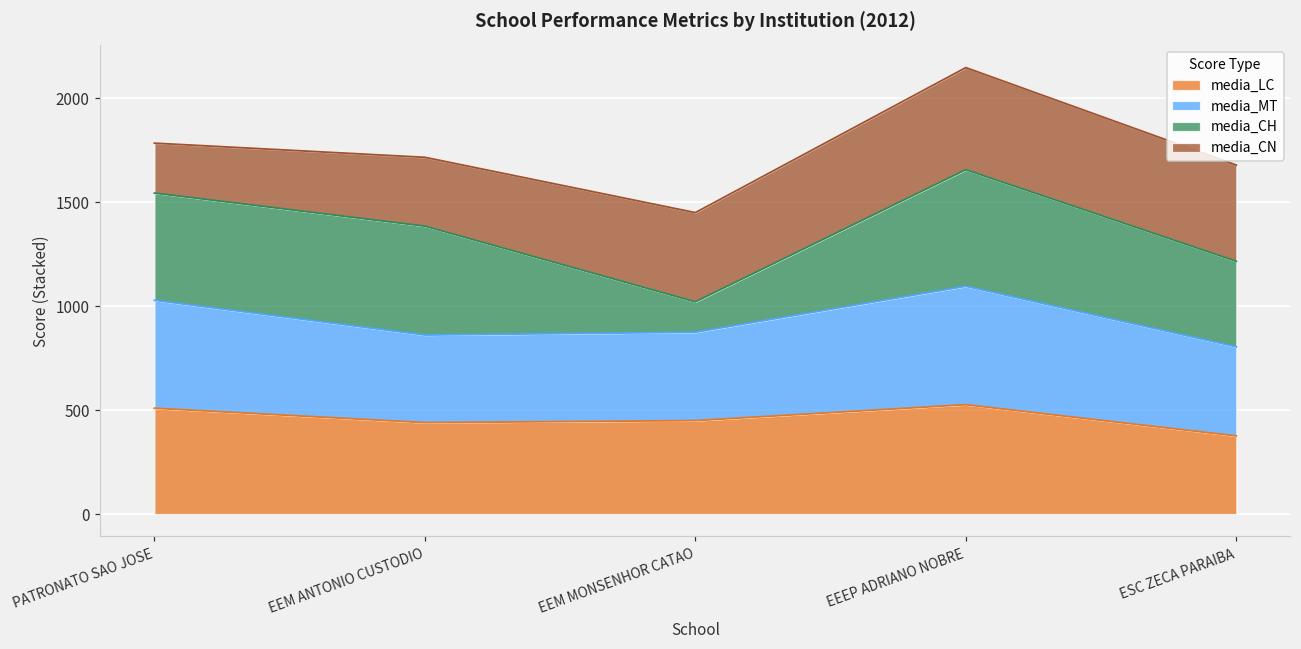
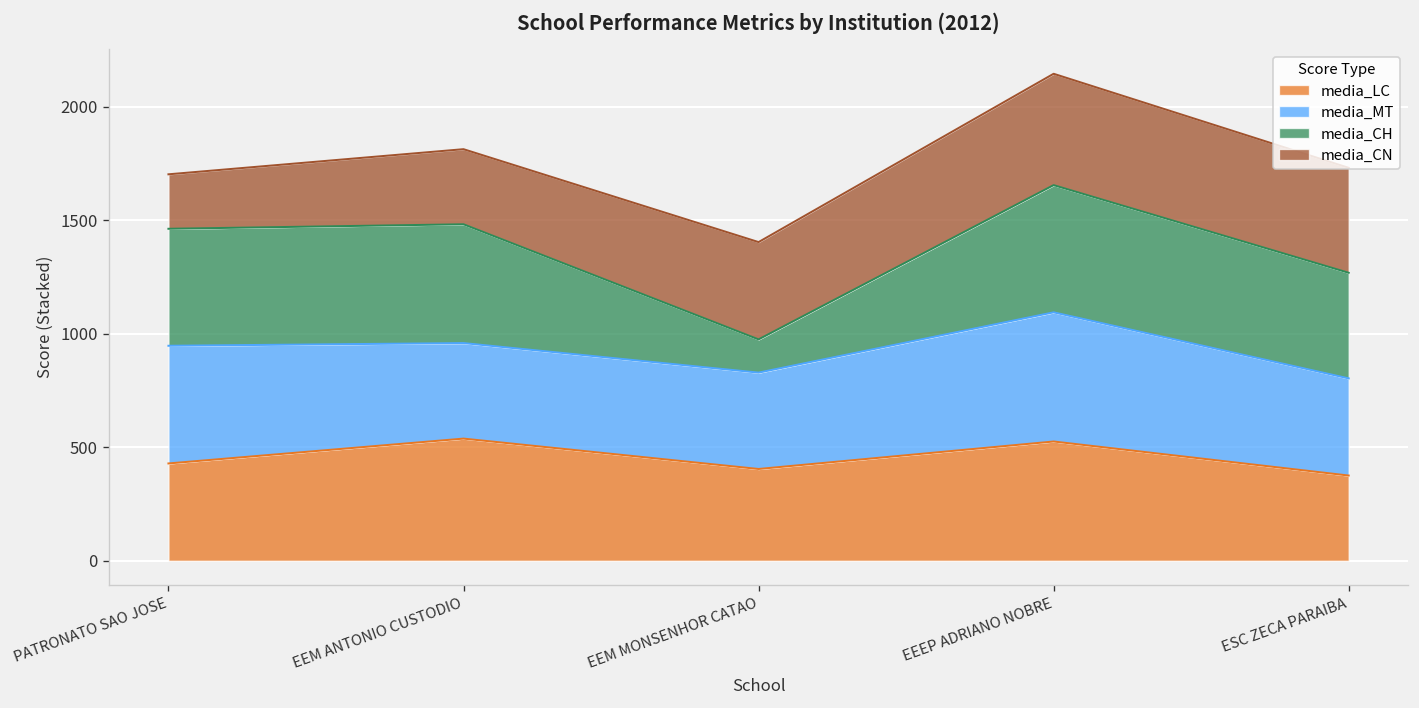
media_LC, PATRONATO SAO JOSE: 510 -> 430
media_LC, EEM ANTONIO CUSTODIO: 440 -> 540
media_LC, EEM MONSENHOR CATAO: 450 -> 400
media_CH, ESC ZECA PARAIBA: 410 -> 470
